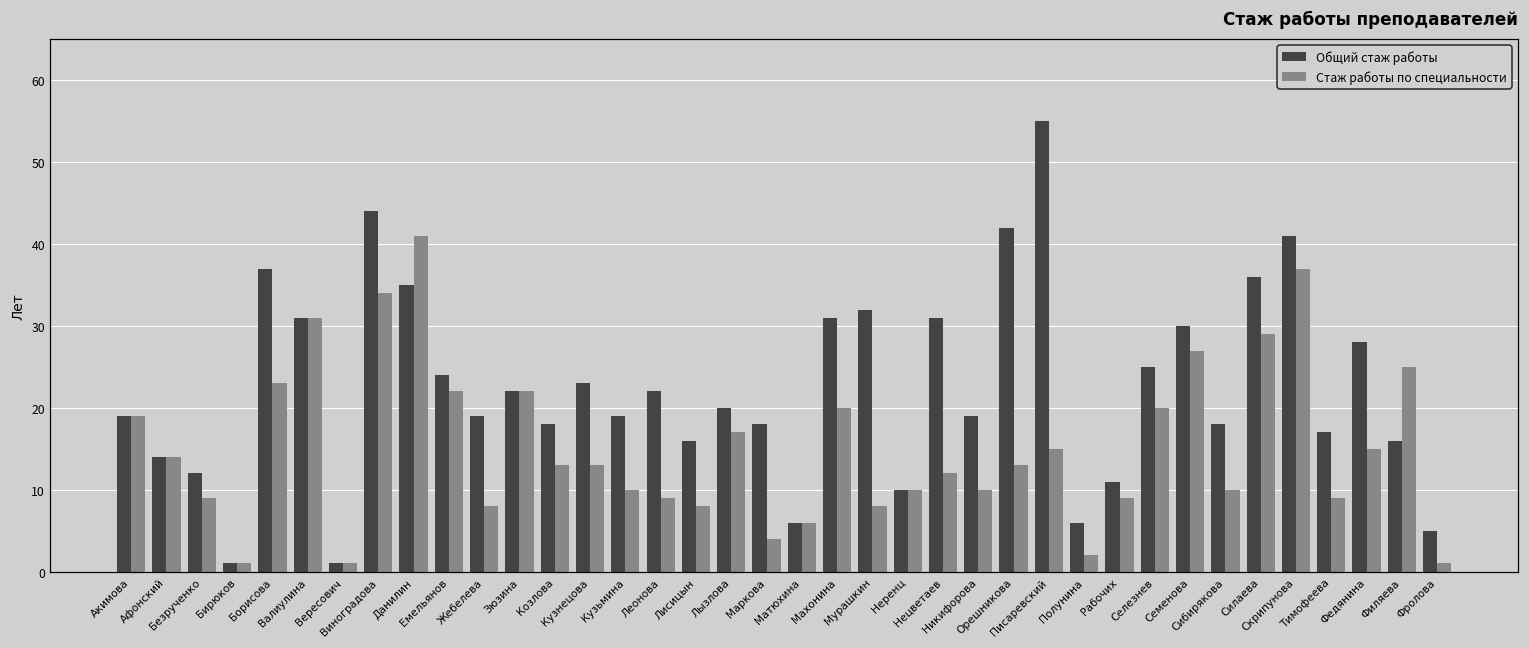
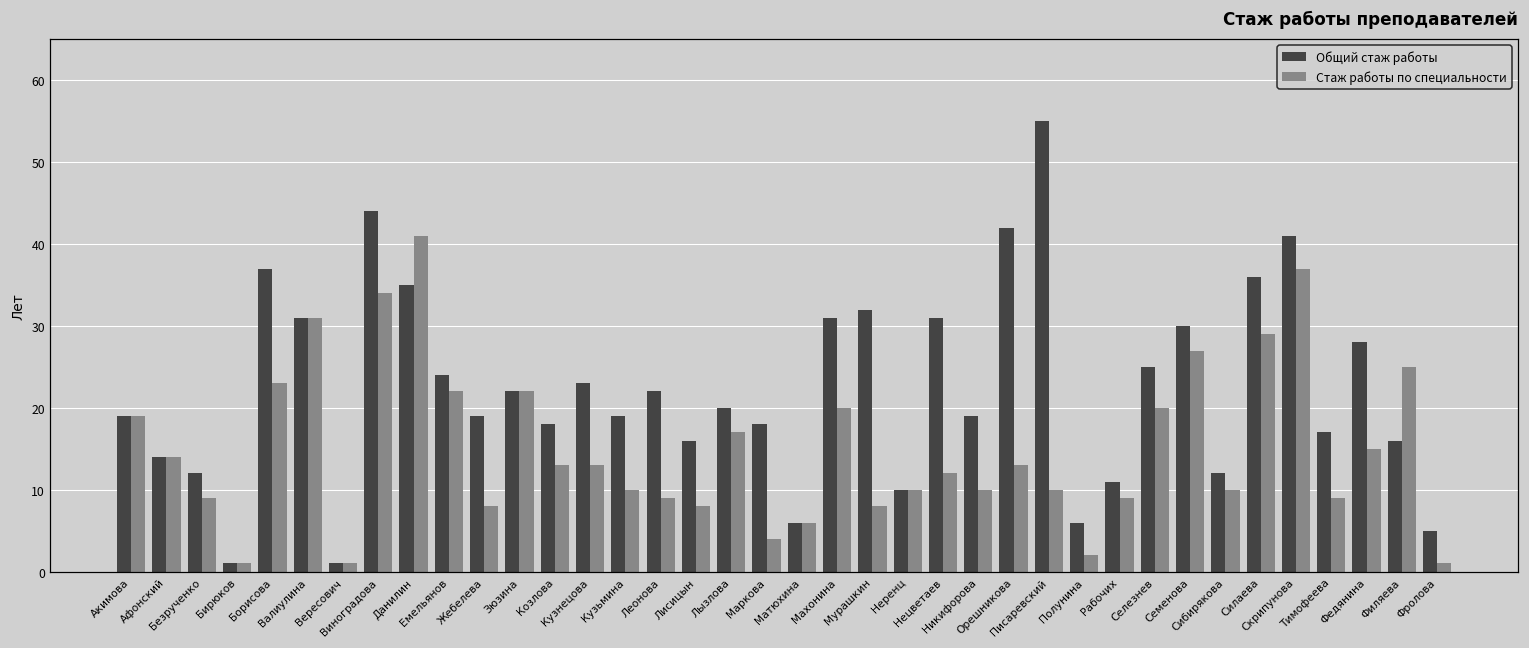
Стаж работы по специальности, Писаревский: 15 -> 10
Общий стаж работы, Сибирякова: 18 -> 12
